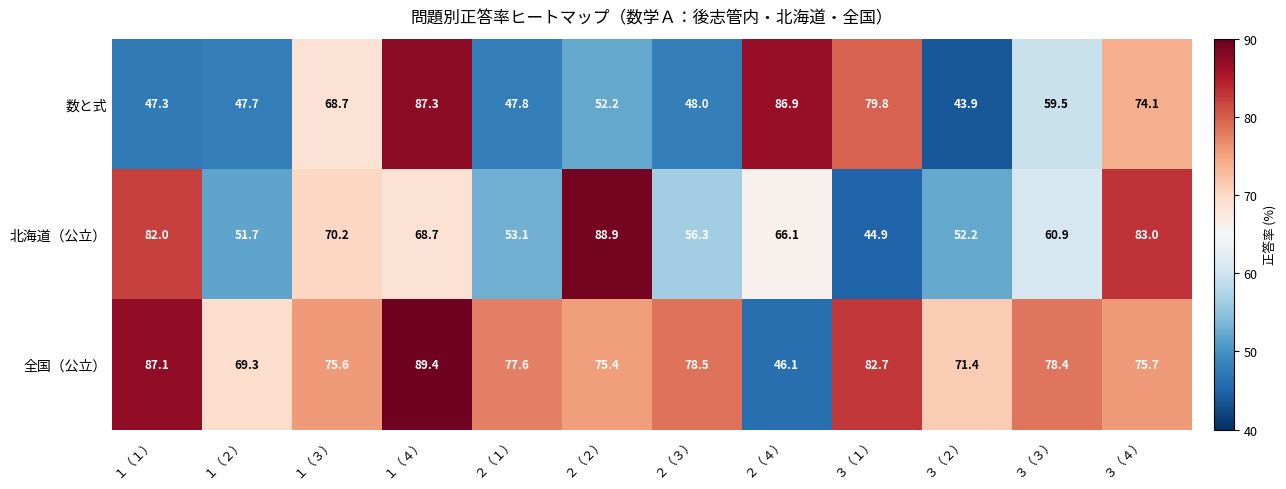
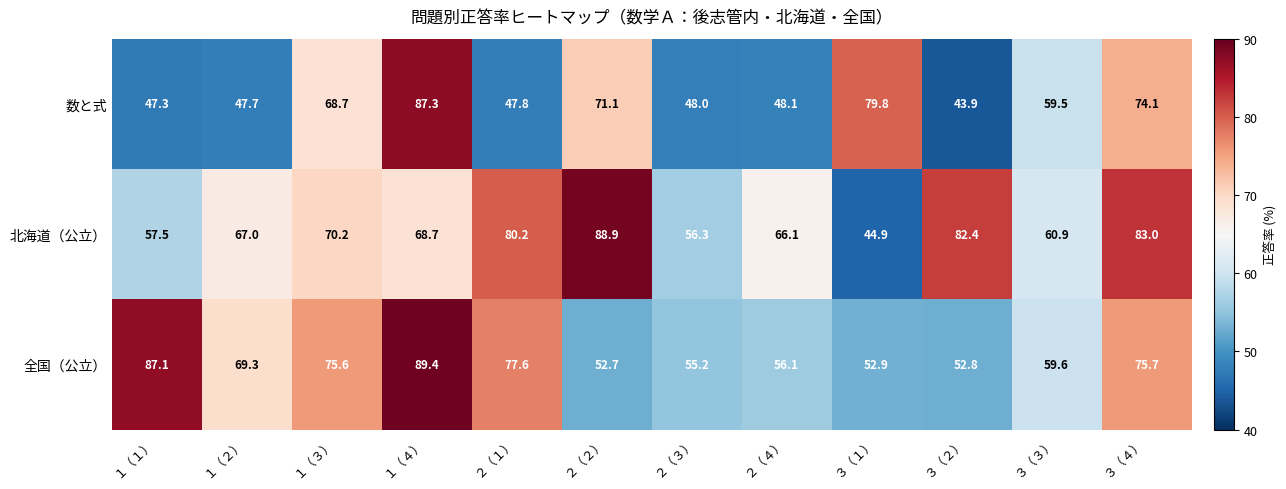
数と式, ２（２）: 52.2 -> 71.1
数と式, ２（４）: 86.9 -> 48.1
北海道（公立）, １（１）: 82.0 -> 57.5
北海道（公立）, １（２）: 51.7 -> 67.0
北海道（公立）, ２（１）: 53.1 -> 80.2
北海道（公立）, ３（２）: 52.2 -> 82.4
全国（公立）, ２（２）: 75.4 -> 52.7
全国（公立）, ２（３）: 78.5 -> 55.2
全国（公立）, ２（４）: 46.1 -> 56.1
全国（公立）, ３（１）: 82.7 -> 52.9
全国（公立）, ３（２）: 71.4 -> 52.8
全国（公立）, ３（３）: 78.4 -> 59.6
